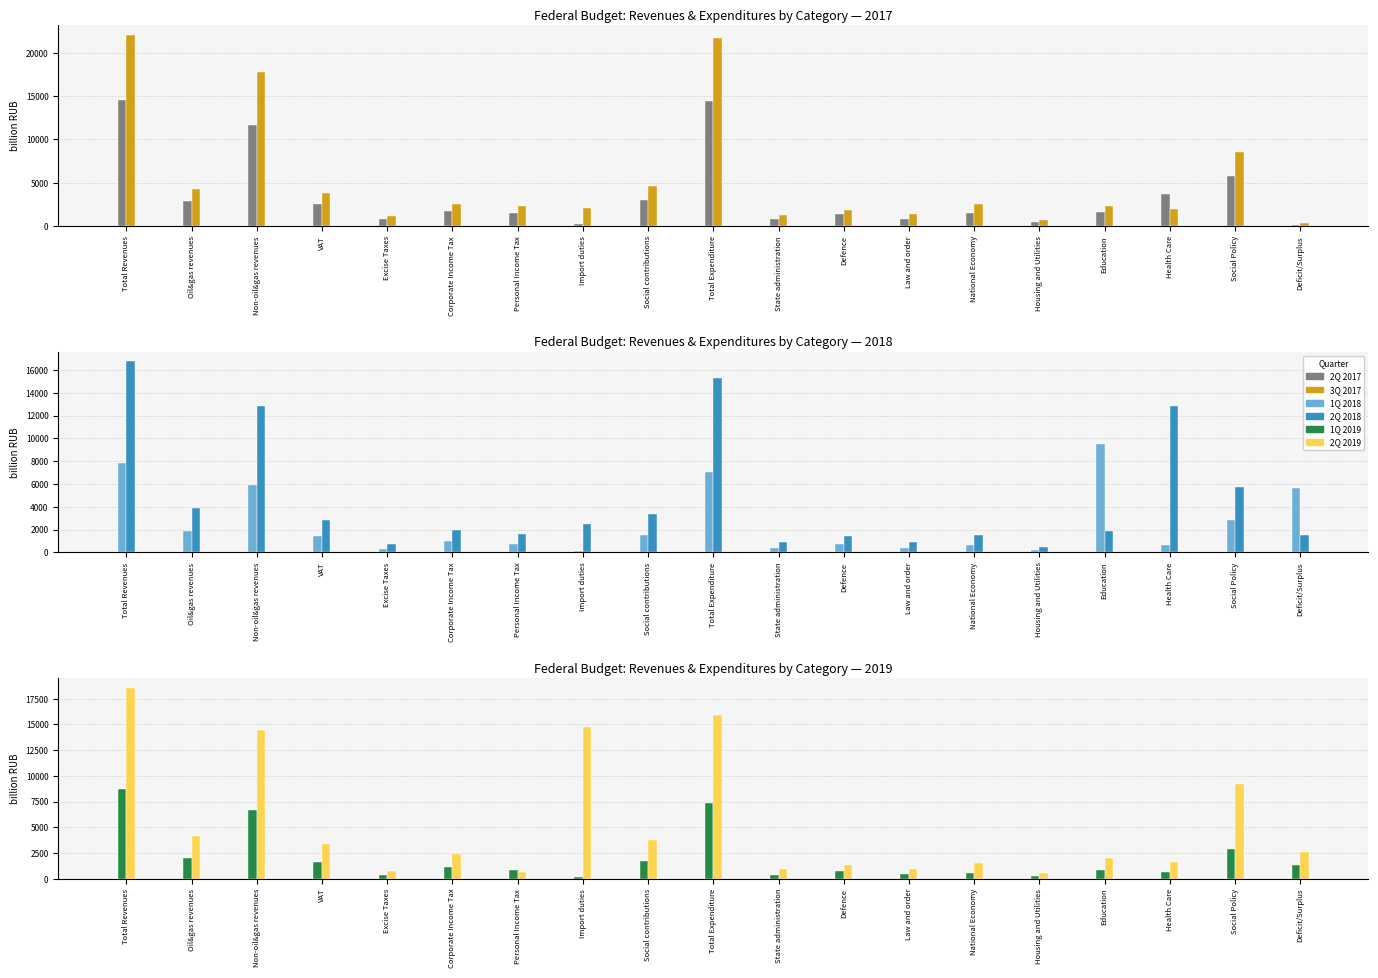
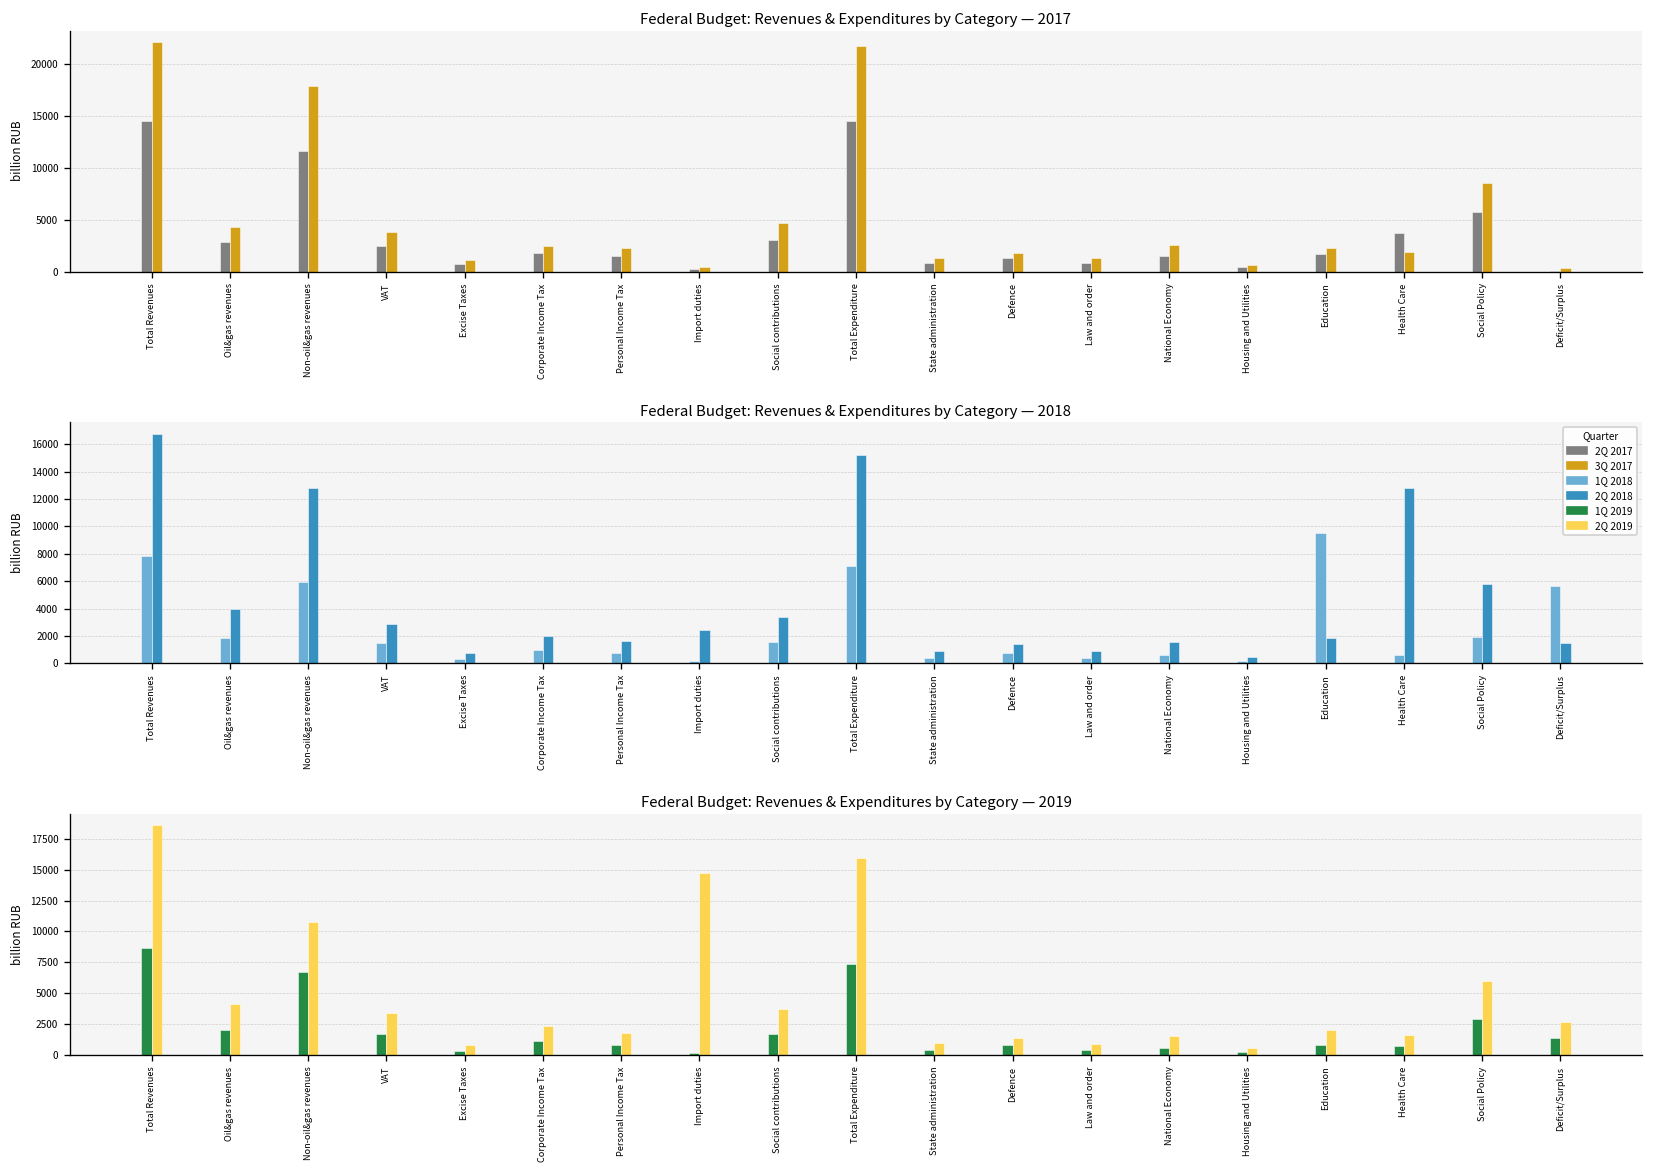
Federal Budget: Revenues & Expenditures by Category — 2017, 3Q 2017, Import duties: 2000 -> 0
Federal Budget: Revenues & Expenditures by Category — 2018, 1Q 2018, Social Policy: 2800 -> 2000
Federal Budget: Revenues & Expenditures by Category — 2019, 2Q 2019, Non-oil&gas revenues: 14500 -> 10800
Federal Budget: Revenues & Expenditures by Category — 2019, 2Q 2019, Personal Income Tax: 700 -> 1800
Federal Budget: Revenues & Expenditures by Category — 2019, 2Q 2019, Social Policy: 9200 -> 6000
